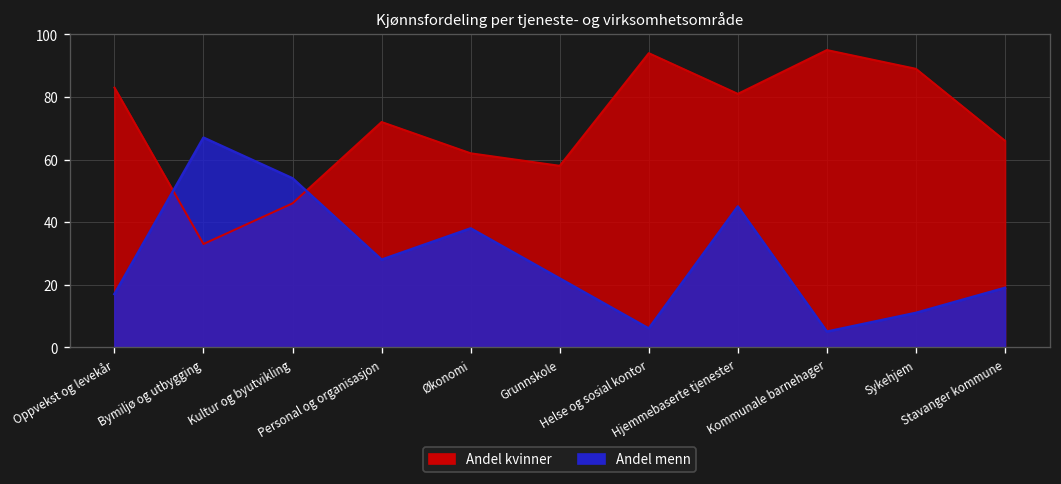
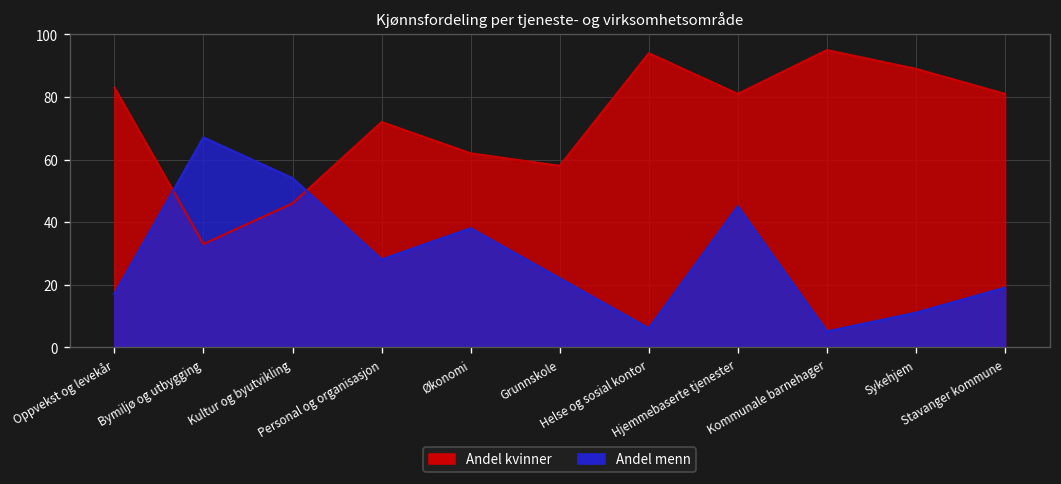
Andel kvinner, Stavanger kommune: 66 -> 81
